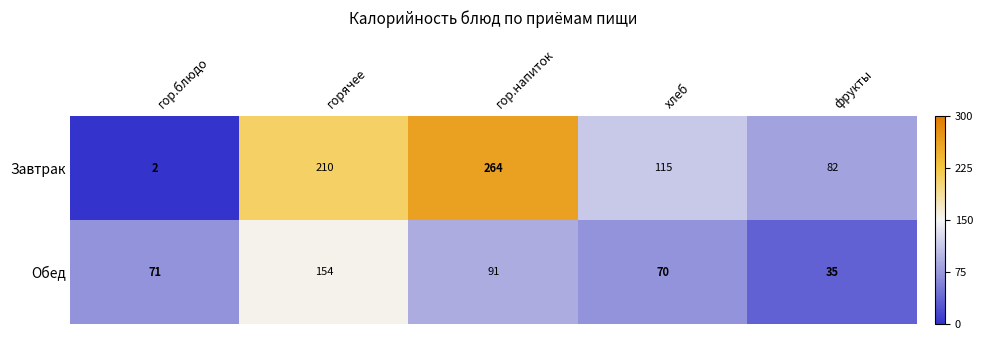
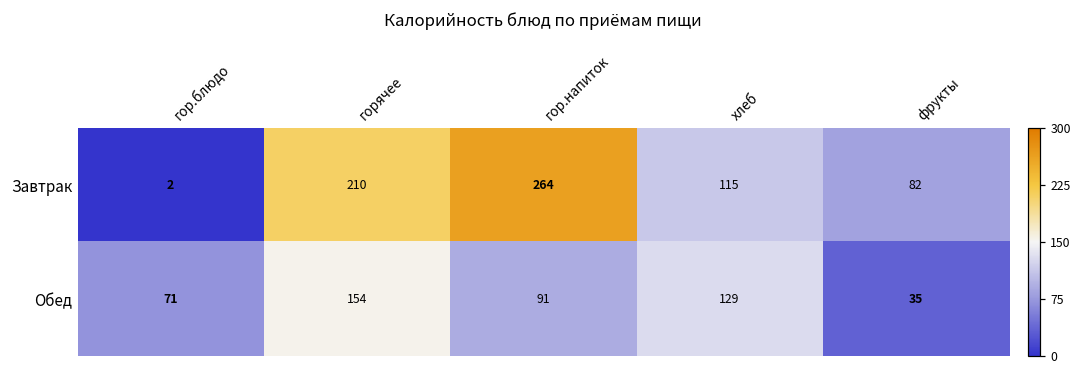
Обед, хлеб: 70 -> 129
